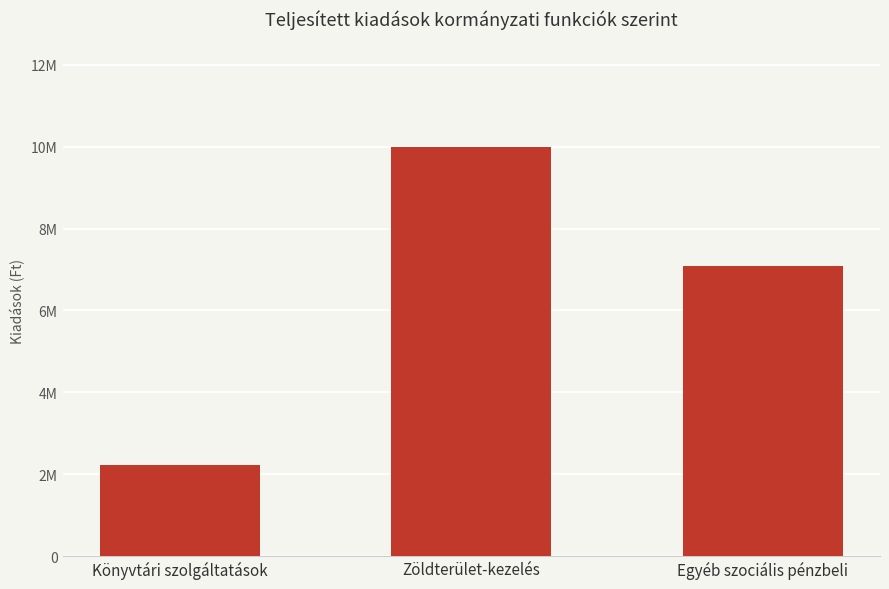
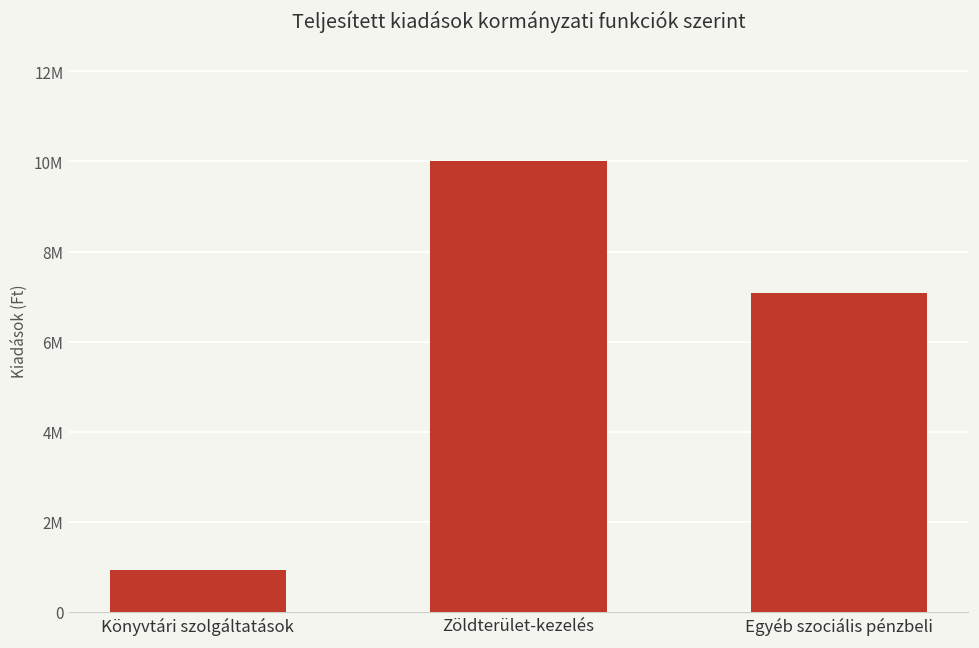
Könyvtári szolgáltatások: 2200000 -> 900000
